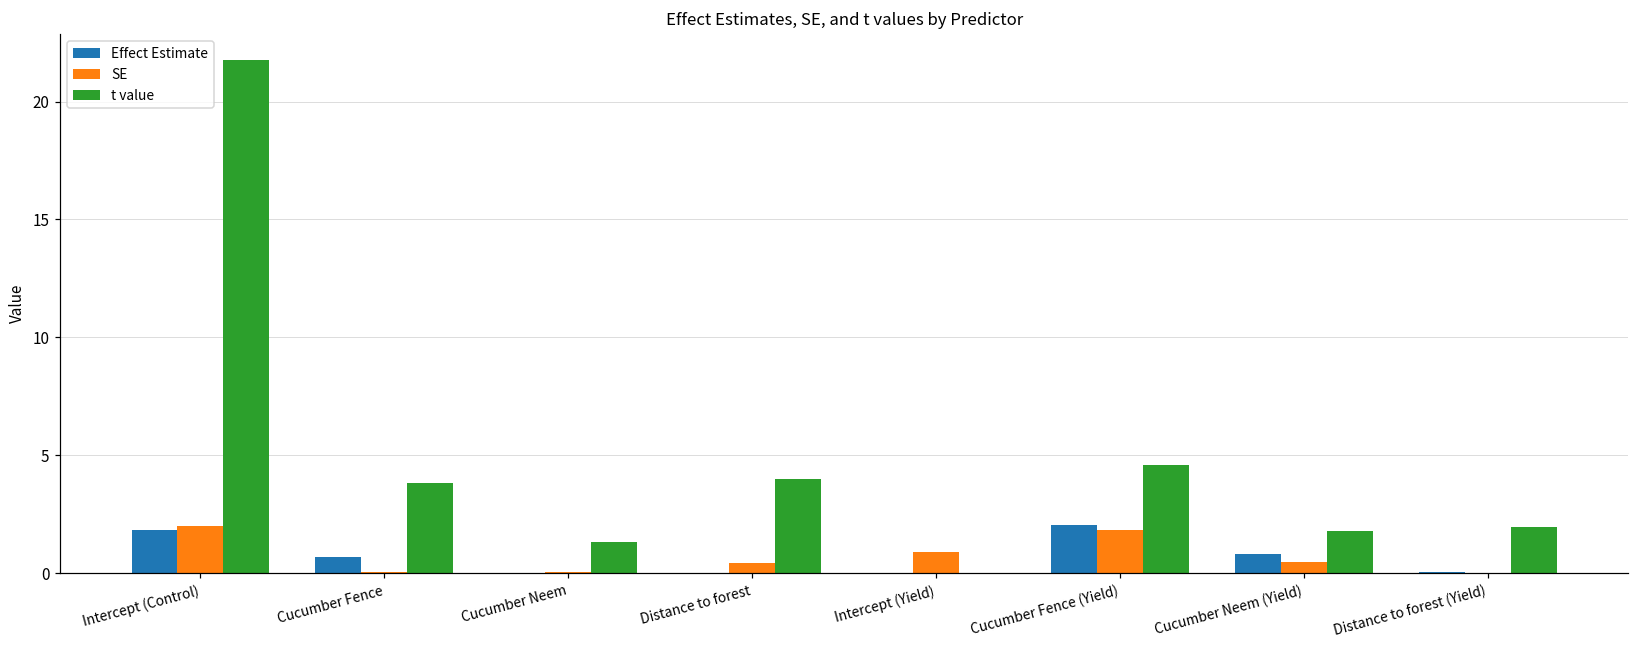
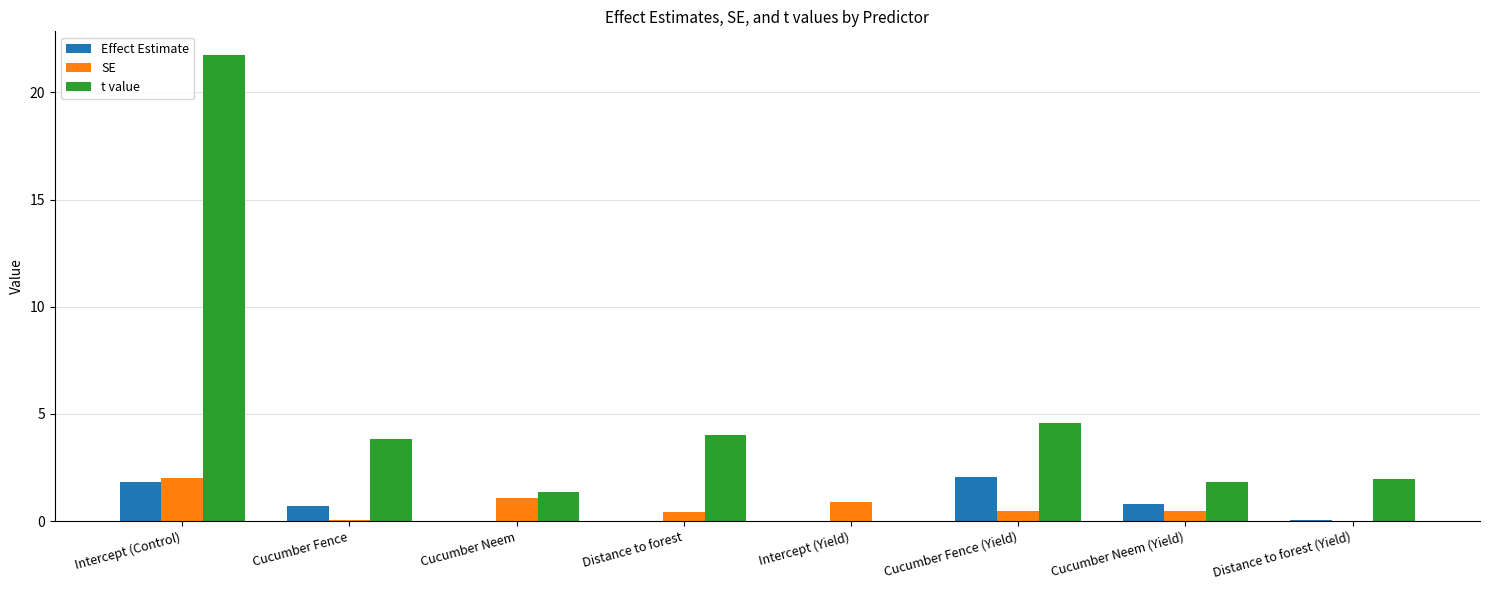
SE, Cucumber Neem: 0.1 -> 1.1
SE, Cucumber Fence (Yield): 1.8 -> 0.5
